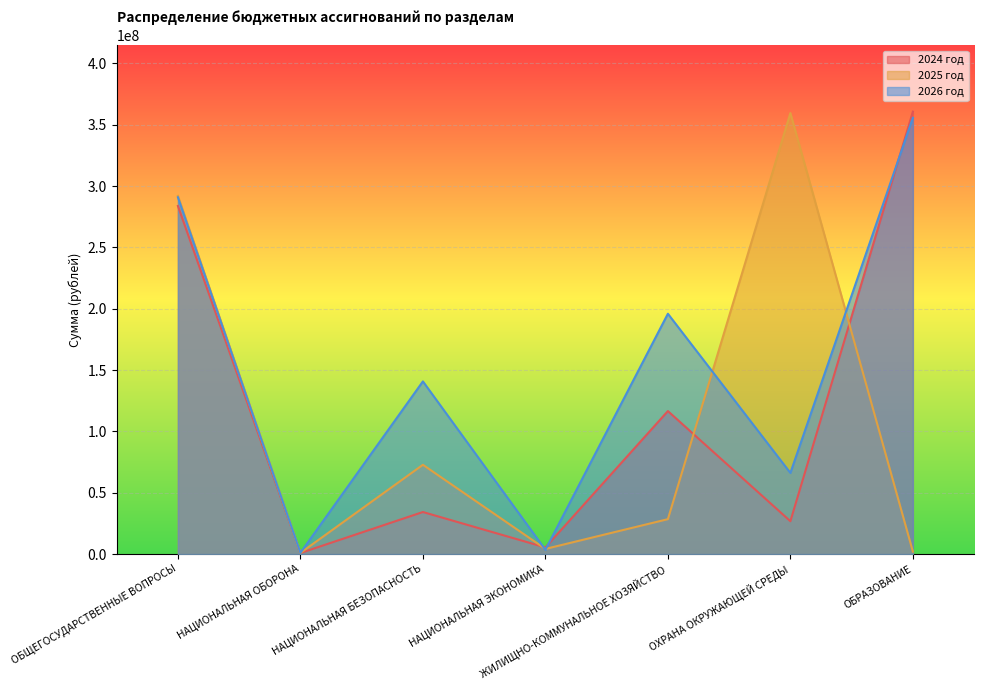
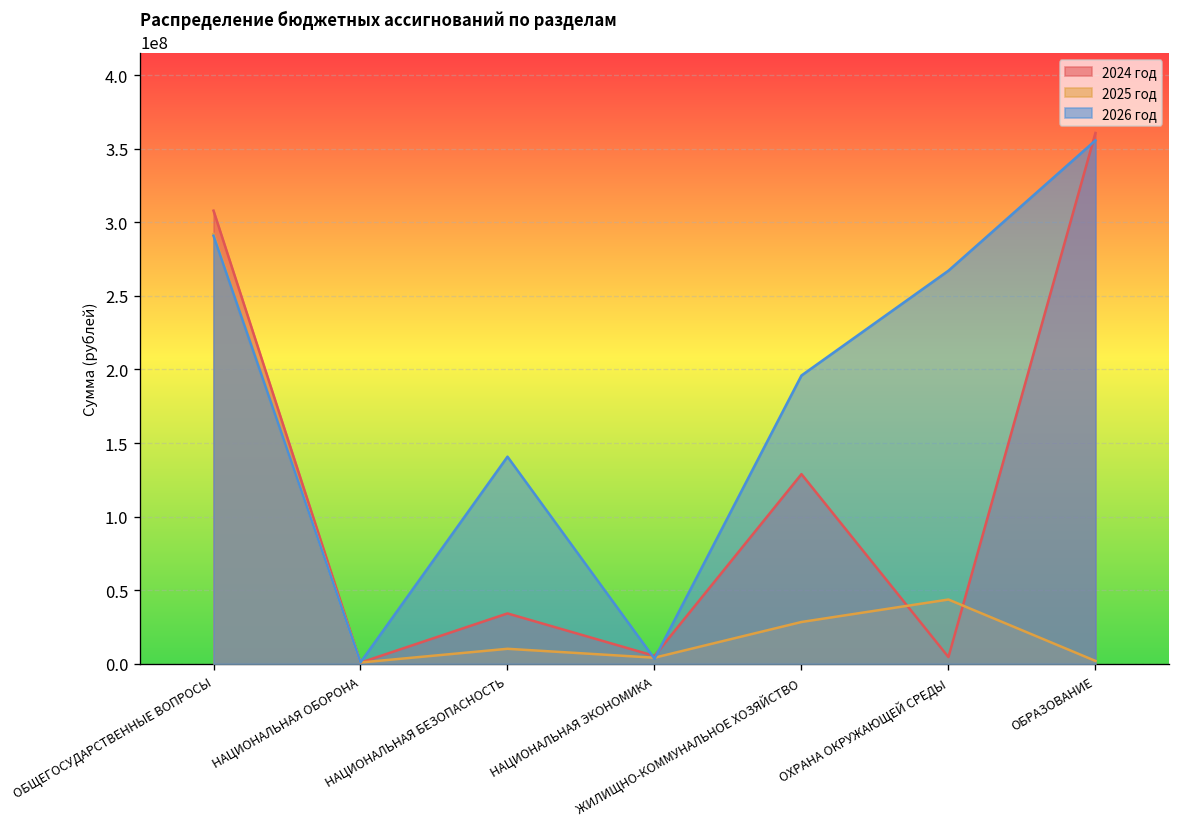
2024 год, ОБЩЕГОСУДАРСТВЕННЫЕ ВОПРОСЫ: 284000000 -> 308000000
2025 год, НАЦИОНАЛЬНАЯ БЕЗОПАСНОСТЬ: 73000000 -> 10000000
2024 год, ЖИЛИЩНО-КОММУНАЛЬНОЕ ХОЗЯЙСТВО: 117000000 -> 129000000
2024 год, ОХРАНА ОКРУЖАЮЩЕЙ СРЕДЫ: 27000000 -> 5000000
2025 год, ОХРАНА ОКРУЖАЮЩЕЙ СРЕДЫ: 359000000 -> 44000000
2026 год, ОХРАНА ОКРУЖАЮЩЕЙ СРЕДЫ: 66000000 -> 267000000
